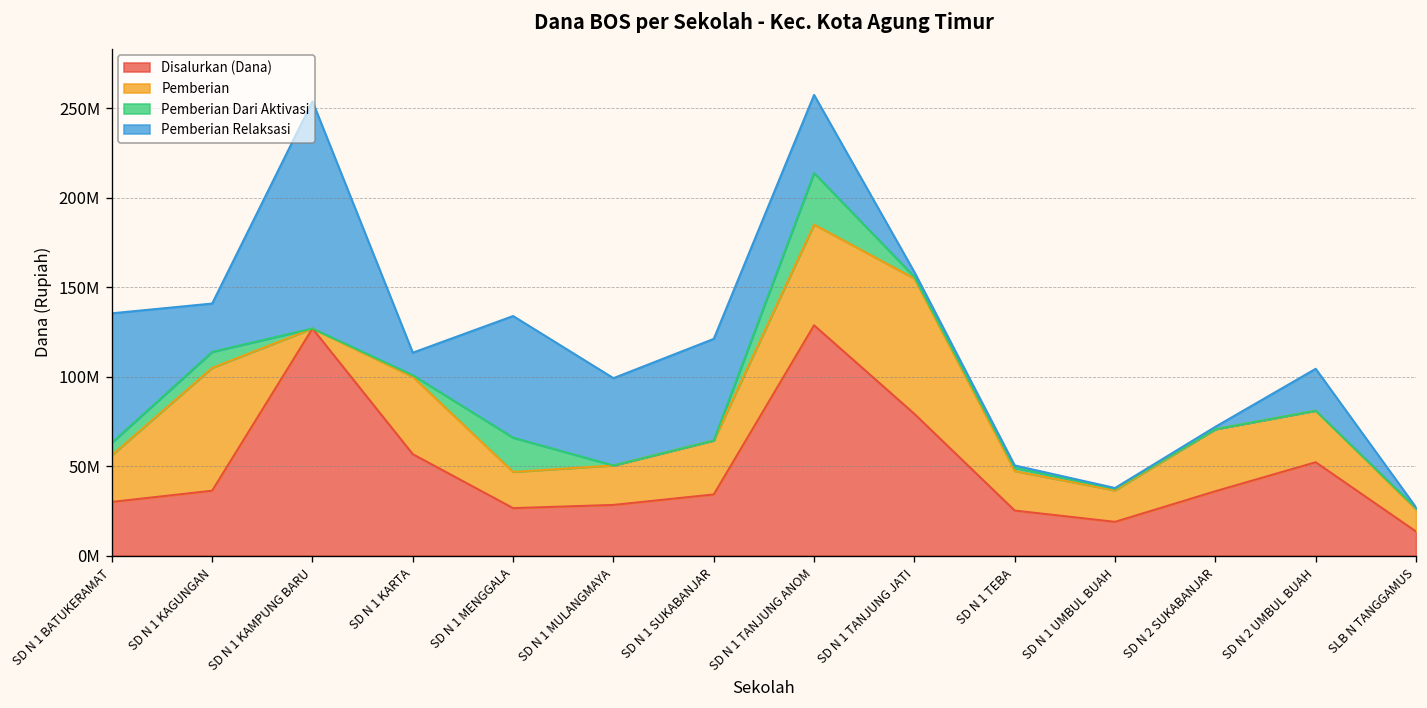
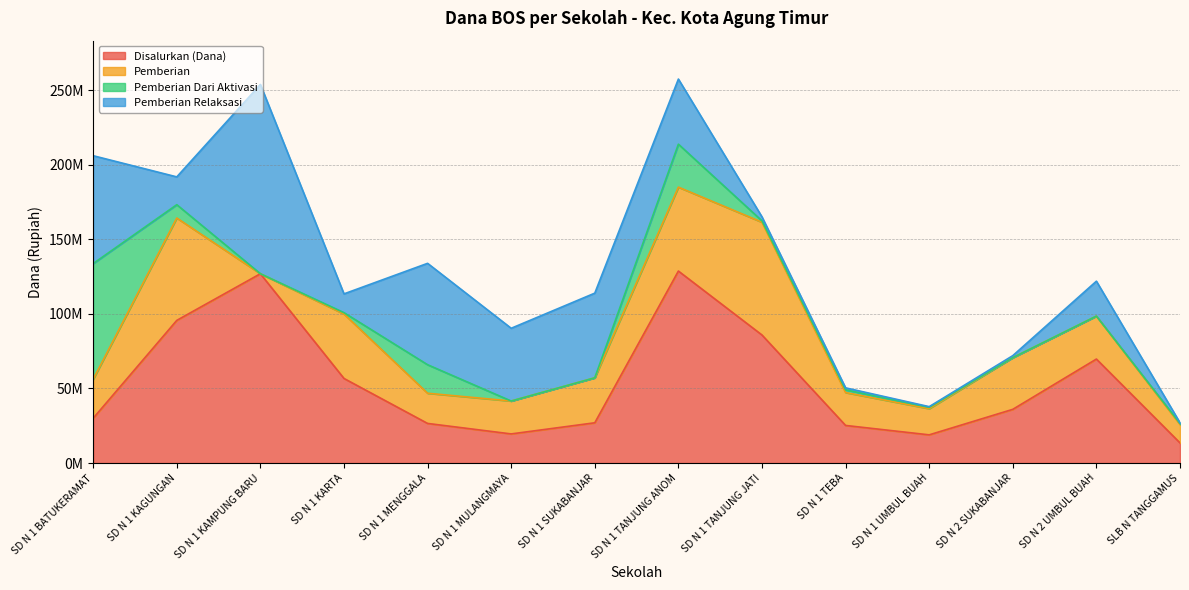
Pemberian Dari Aktivasi, SD N 1 BATUKERAMAT: 7000000 -> 78000000
Disalurkan (Dana), SD N 1 KAGUNGAN: 36000000 -> 96000000
Pemberian Relaksasi, SD N 1 KAGUNGAN: 27000000 -> 19000000
Disalurkan (Dana), SD N 1 MULANGMAYA: 28000000 -> 20000000
Disalurkan (Dana), SD N 1 SUKABANJAR: 34000000 -> 27000000
Disalurkan (Dana), SD N 1 TANJUNG JATI: 79000000 -> 86000000
Disalurkan (Dana), SD N 2 UMBUL BUAH: 52000000 -> 70000000
